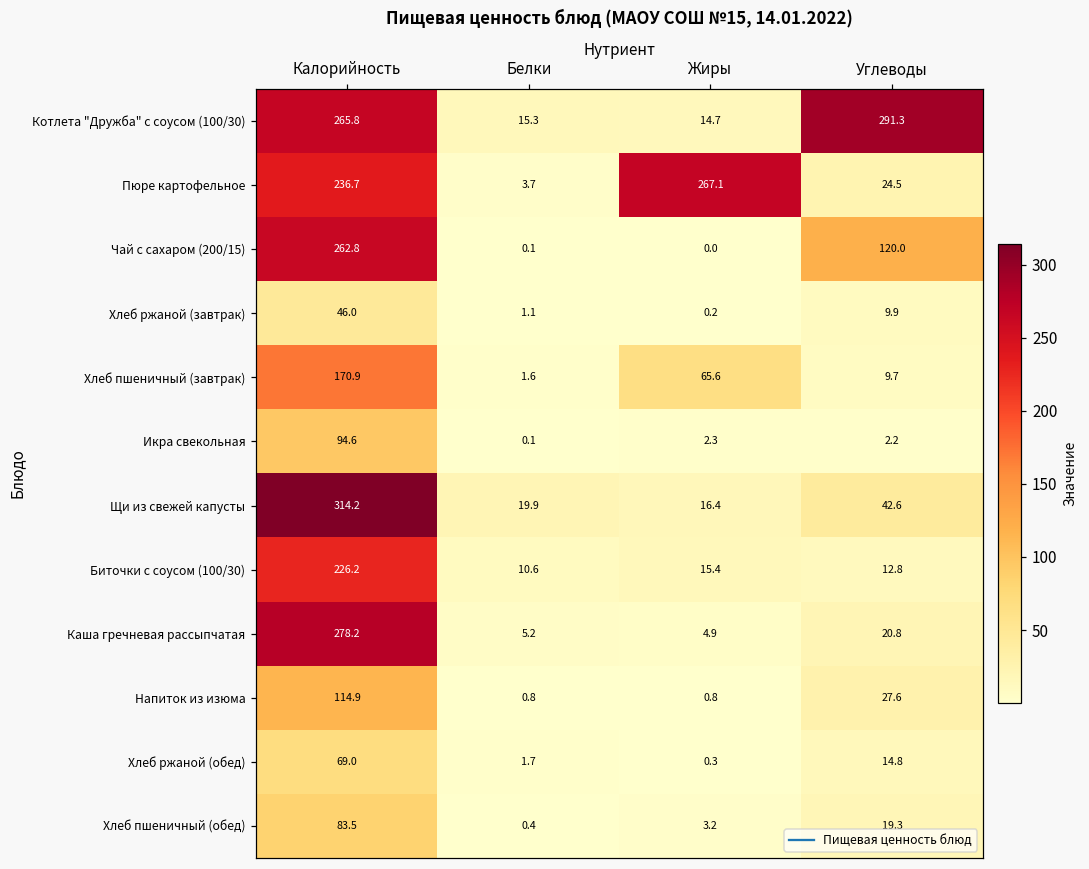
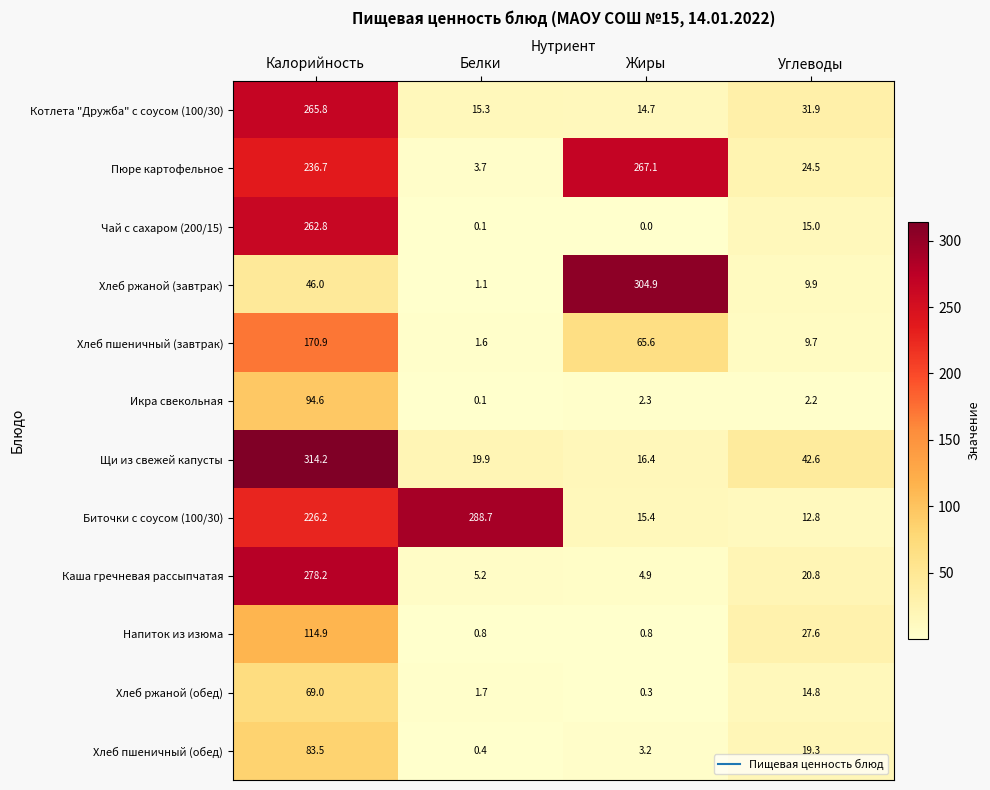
Котлета "Дружба" с соусом (100/30), Углеводы: 291.3 -> 31.9
Чай с сахаром (200/15), Углеводы: 120.0 -> 15.0
Хлеб ржаной (завтрак), Жиры: 0.2 -> 304.9
Биточки с соусом (100/30), Белки: 10.6 -> 288.7
